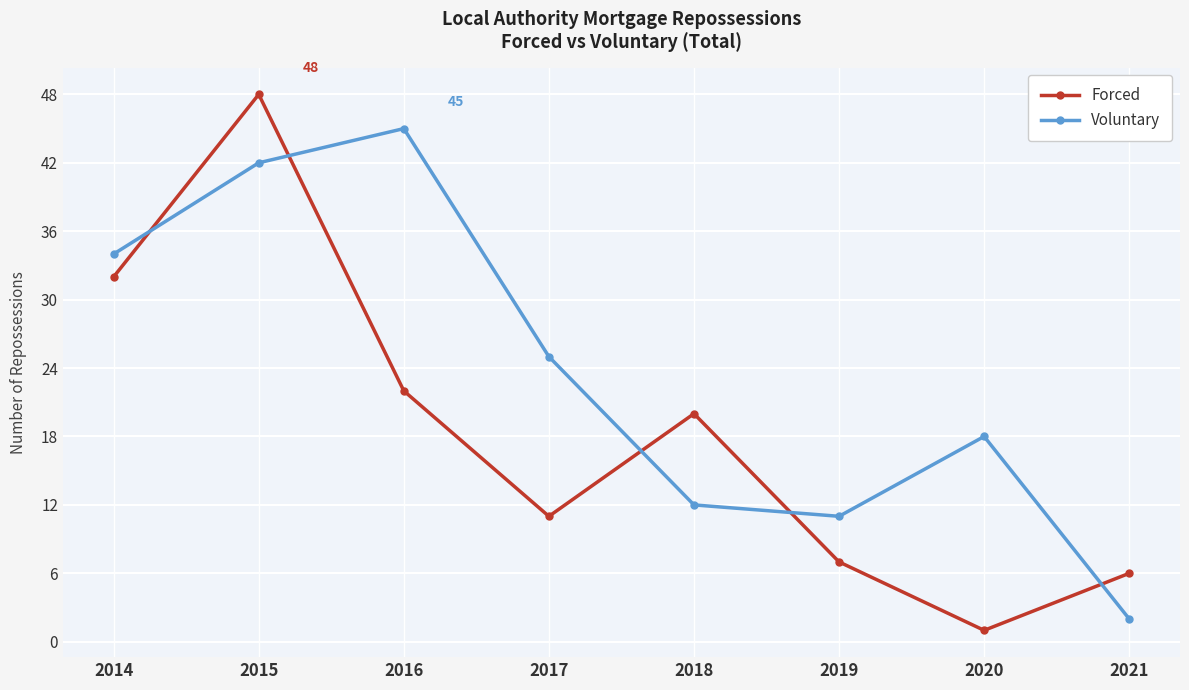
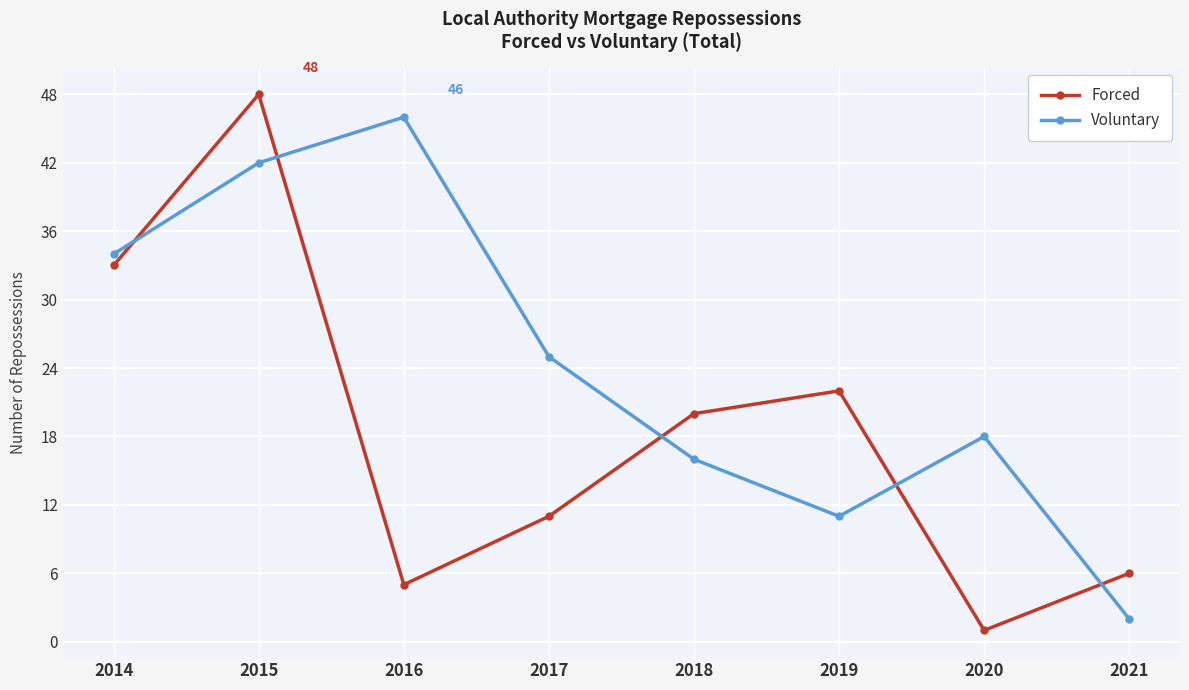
Forced, 2014: 32 -> 33
Forced, 2016: 22 -> 5
Voluntary, 2016: 45 -> 46
Voluntary, 2018: 12 -> 16
Forced, 2019: 7 -> 22
